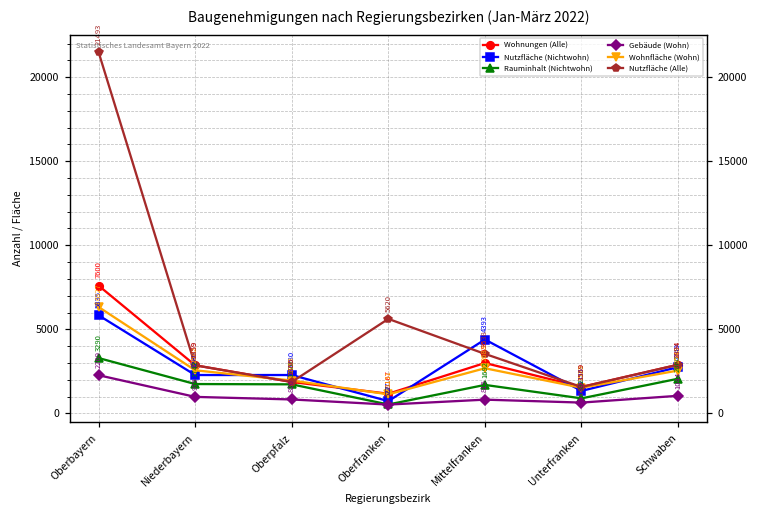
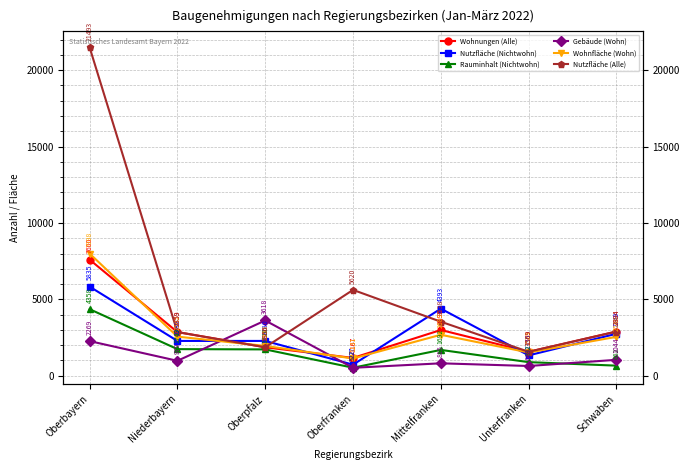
Rauminhalt (Nichtwohn), Oberbayern: 3290 -> 4358
Wohnfläche (Wohn), Oberbayern: 6327 -> 7998
Gebäude (Wohn), Oberpfalz: 826 -> 3618
Rauminhalt (Nichtwohn), Schwaben: 2060 -> 662
